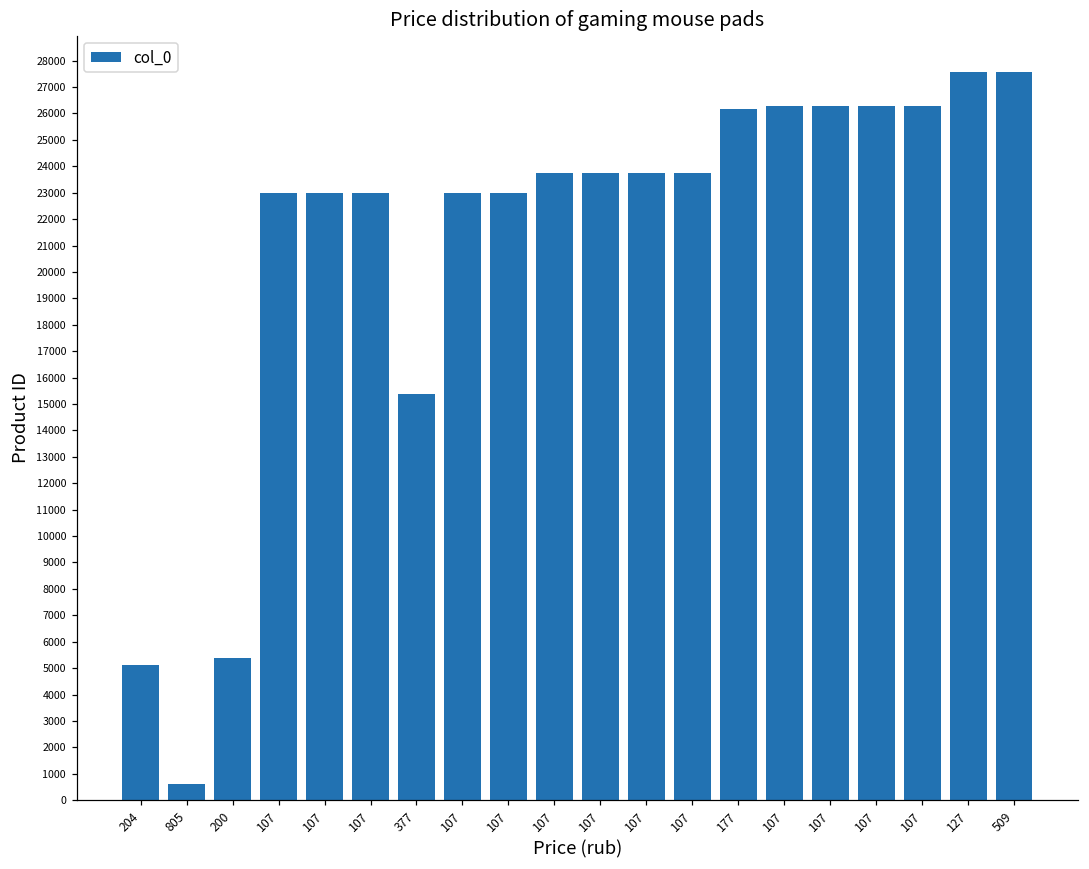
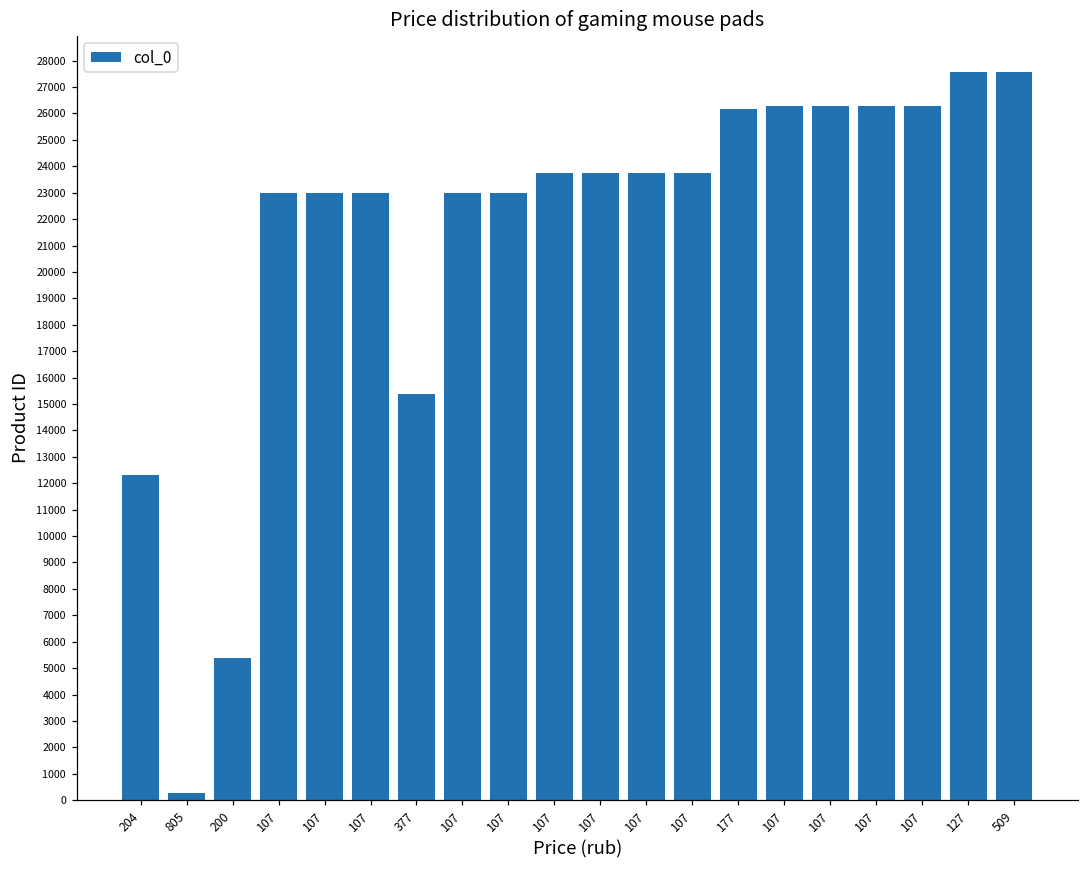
204: 5100 -> 12300
805: 600 -> 300
